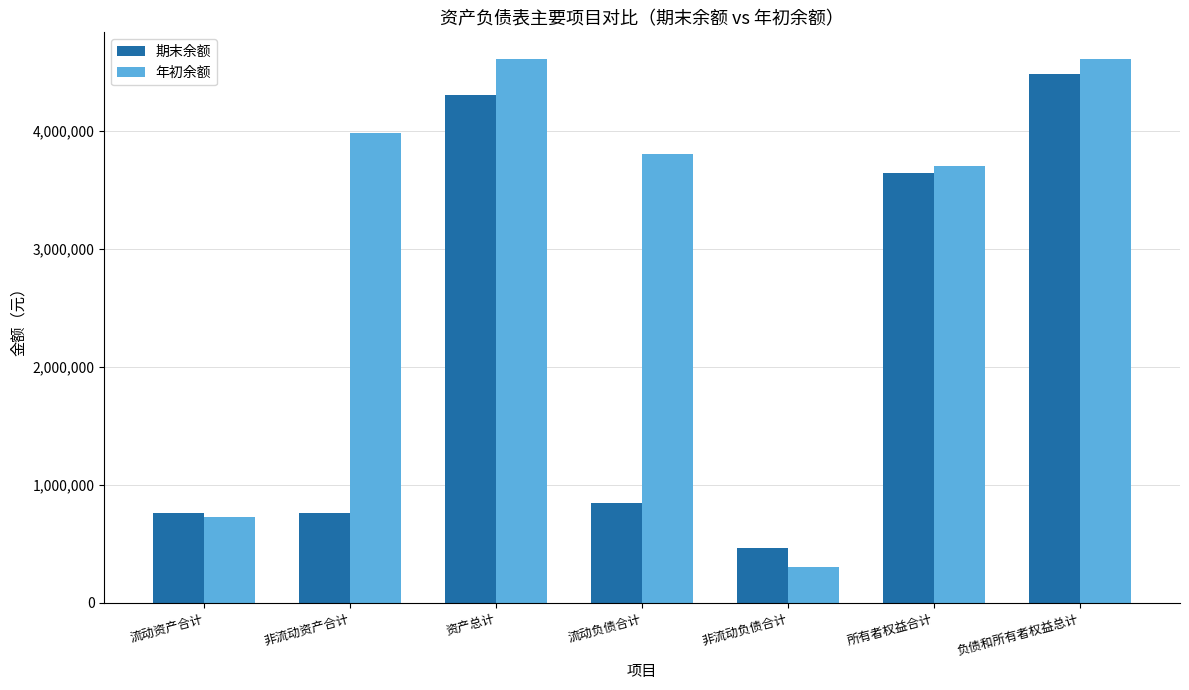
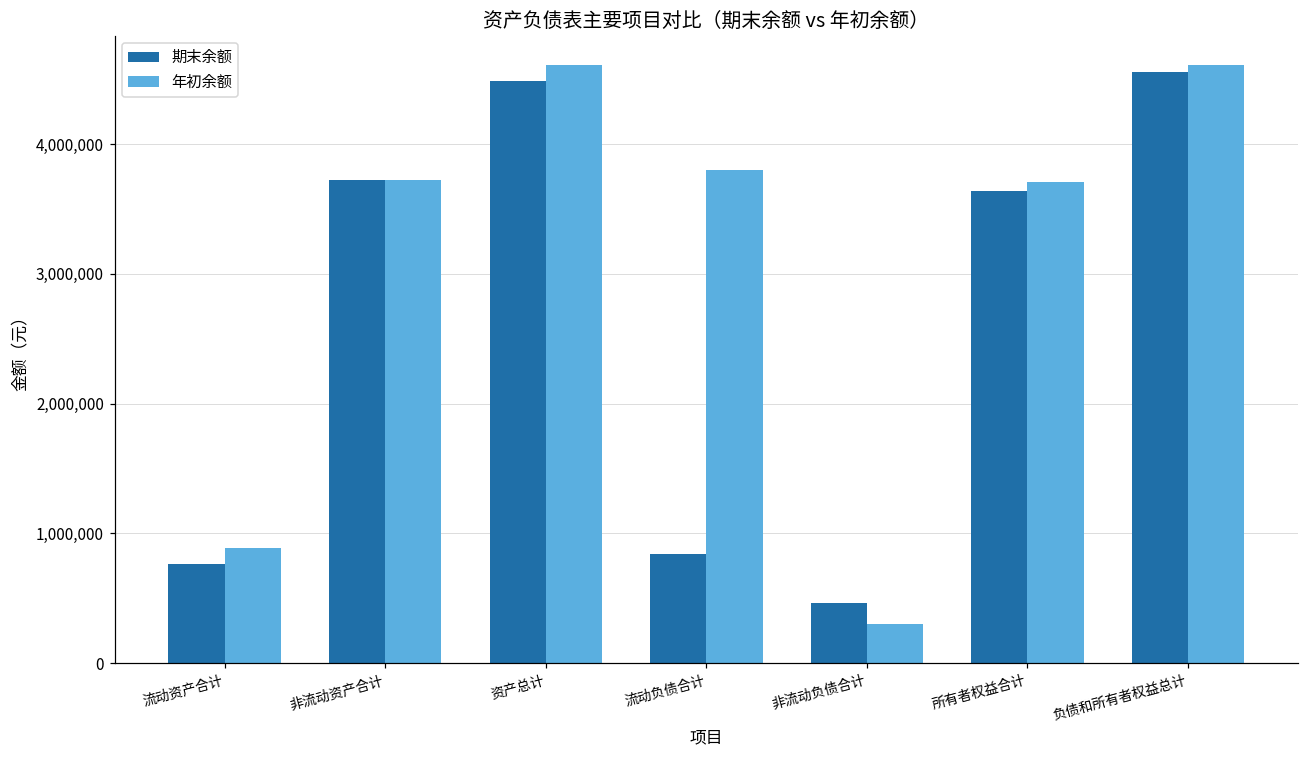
年初余额, 流动资产合计: 730,000 -> 880,000
期末余额, 非流动资产合计: 760,000 -> 3,720,000
年初余额, 非流动资产合计: 3,980,000 -> 3,720,000
期末余额, 资产总计: 4,300,000 -> 4,480,000
期末余额, 负债和所有者权益总计: 4,480,000 -> 4,550,000
